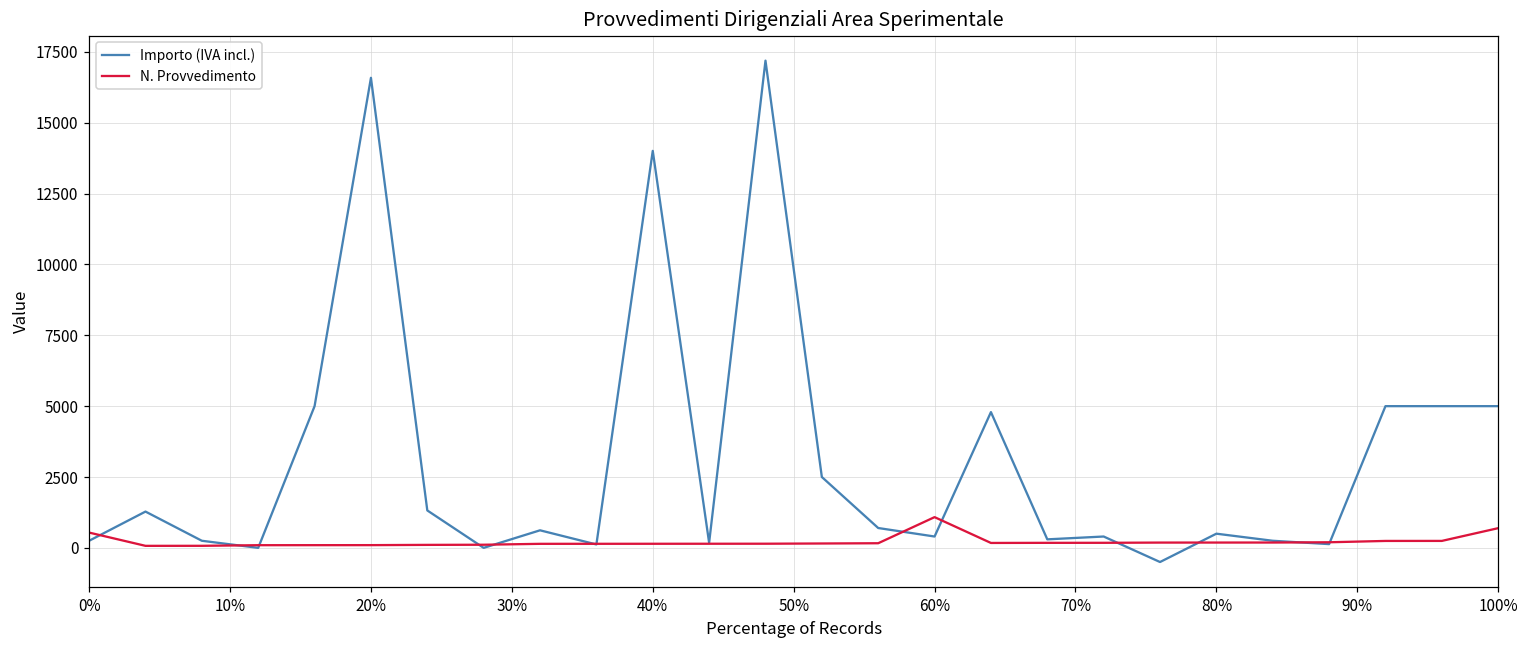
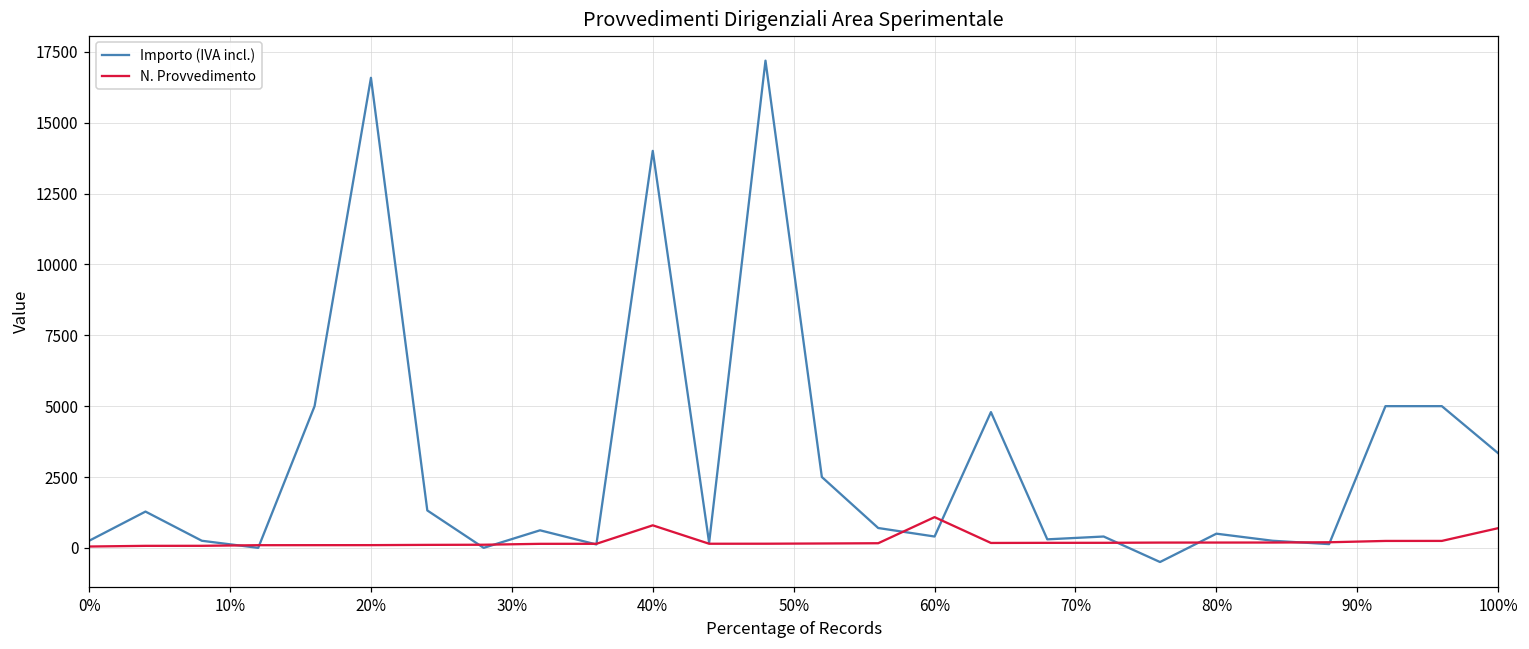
N. Provvedimento, 0%: 500 -> 0
N. Provvedimento, 40%: 100 -> 800
Importo (IVA incl.), 100%: 5000 -> 3300
